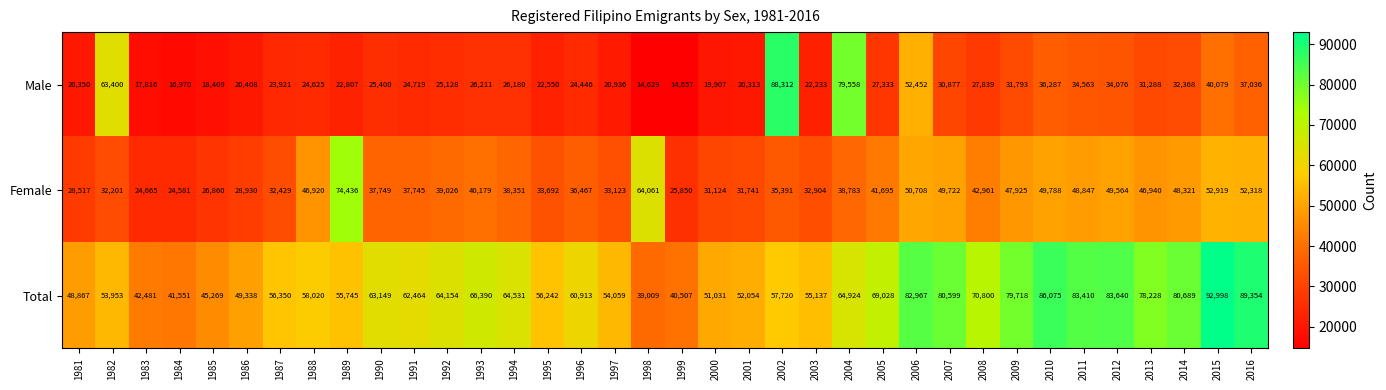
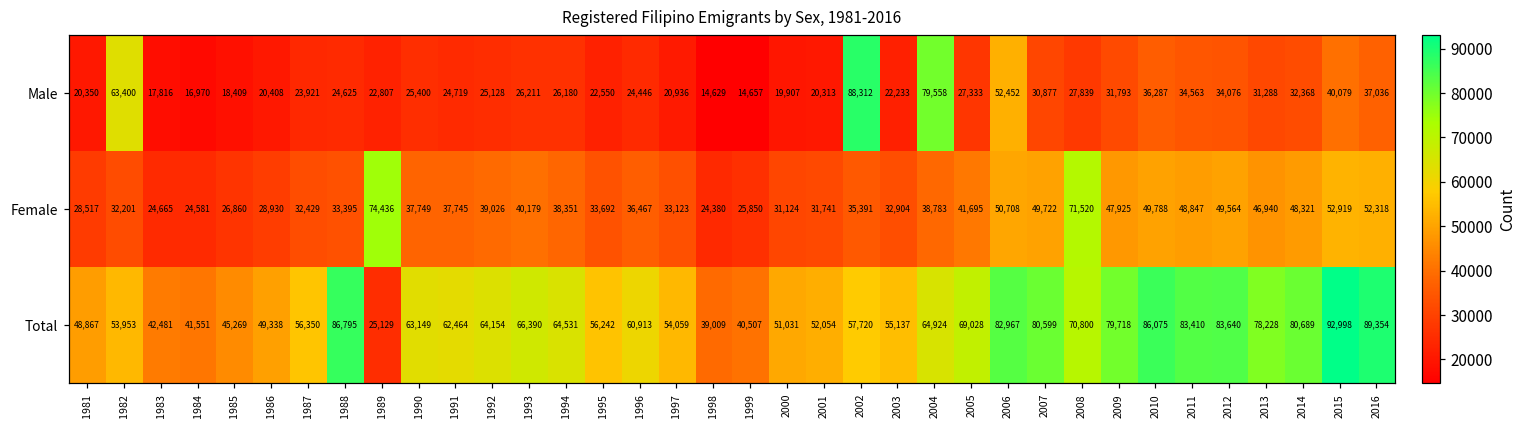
Female, 1988: 46,920 -> 33,395
Female, 1998: 64,061 -> 24,380
Female, 2008: 42,961 -> 71,520
Total, 1988: 58,020 -> 86,795
Total, 1989: 55,745 -> 25,129
